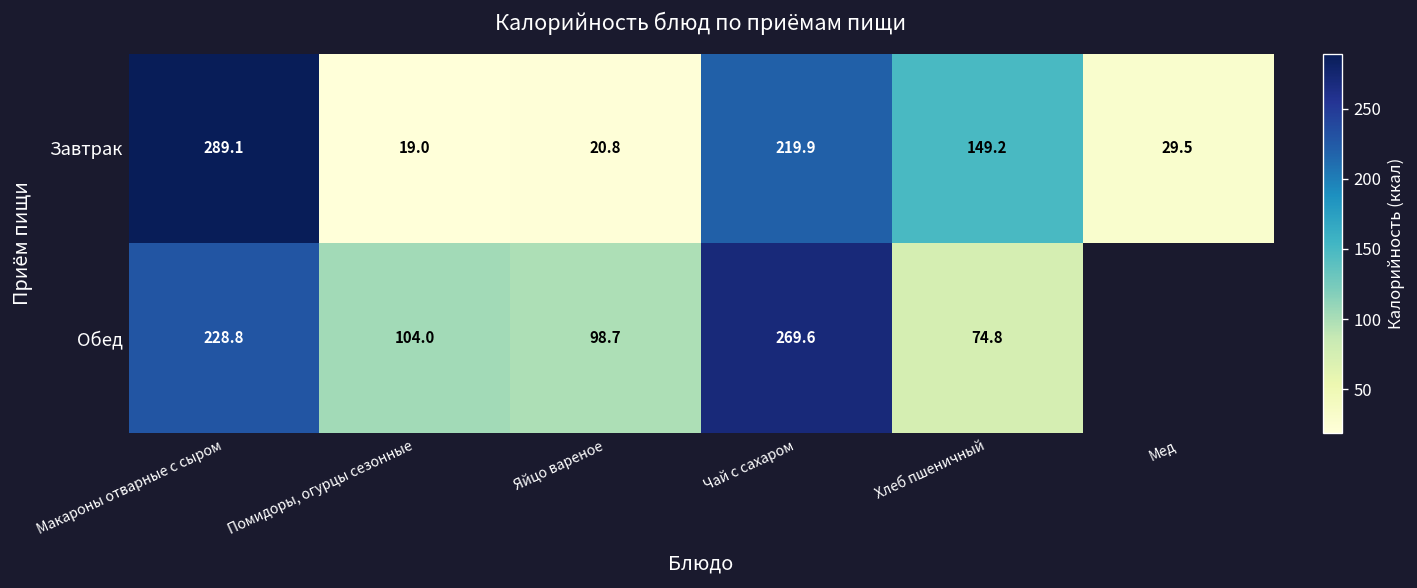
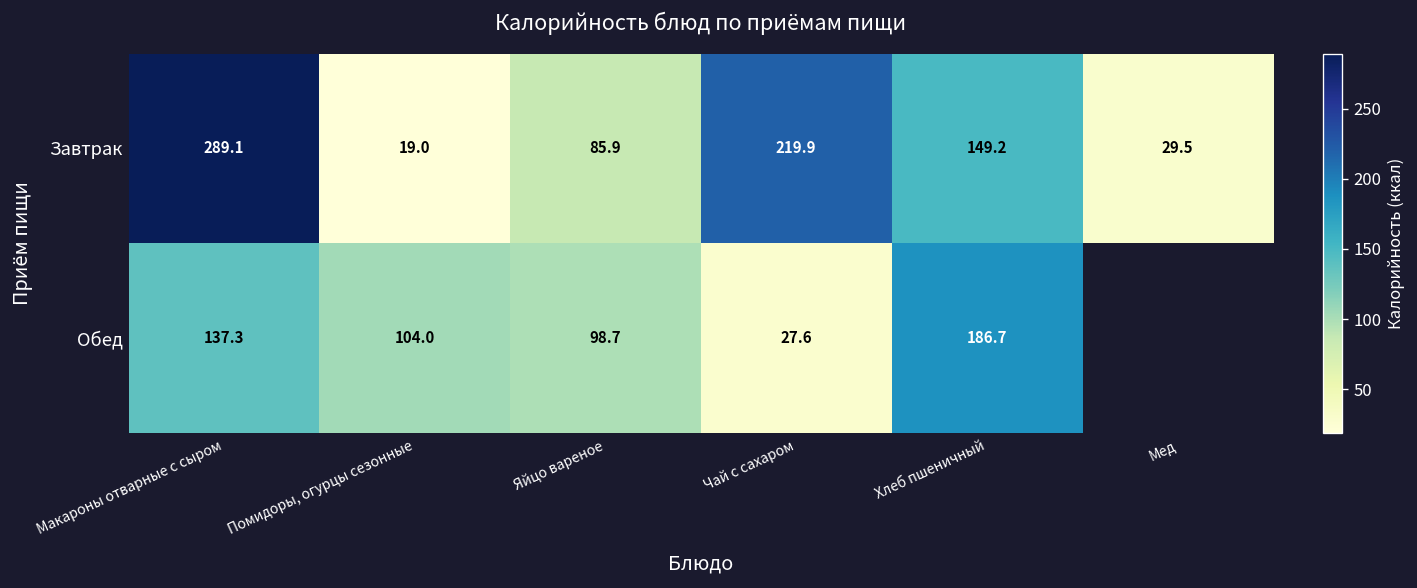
Завтрак, Яйцо вареное: 20.8 -> 85.9
Обед, Макароны отварные с сыром: 228.8 -> 137.3
Обед, Чай с сахаром: 269.6 -> 27.6
Обед, Хлеб пшеничный: 74.8 -> 186.7
